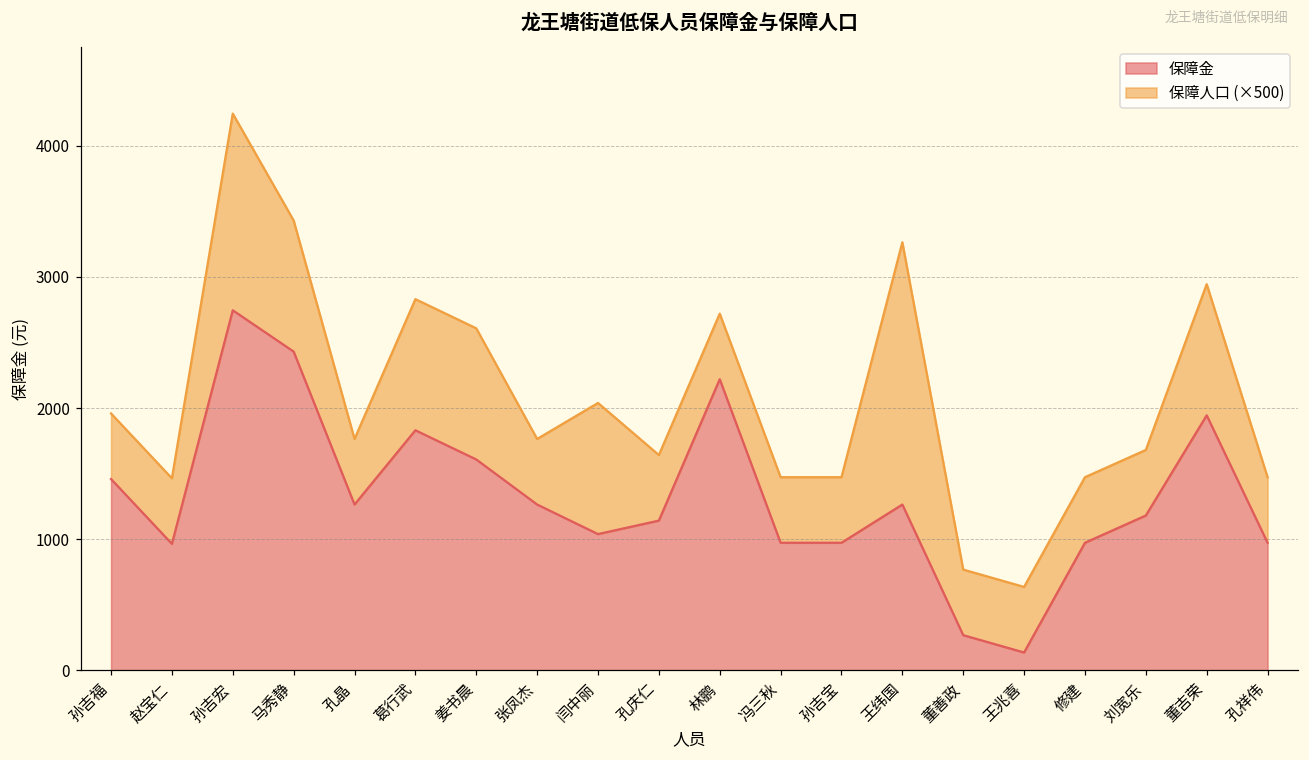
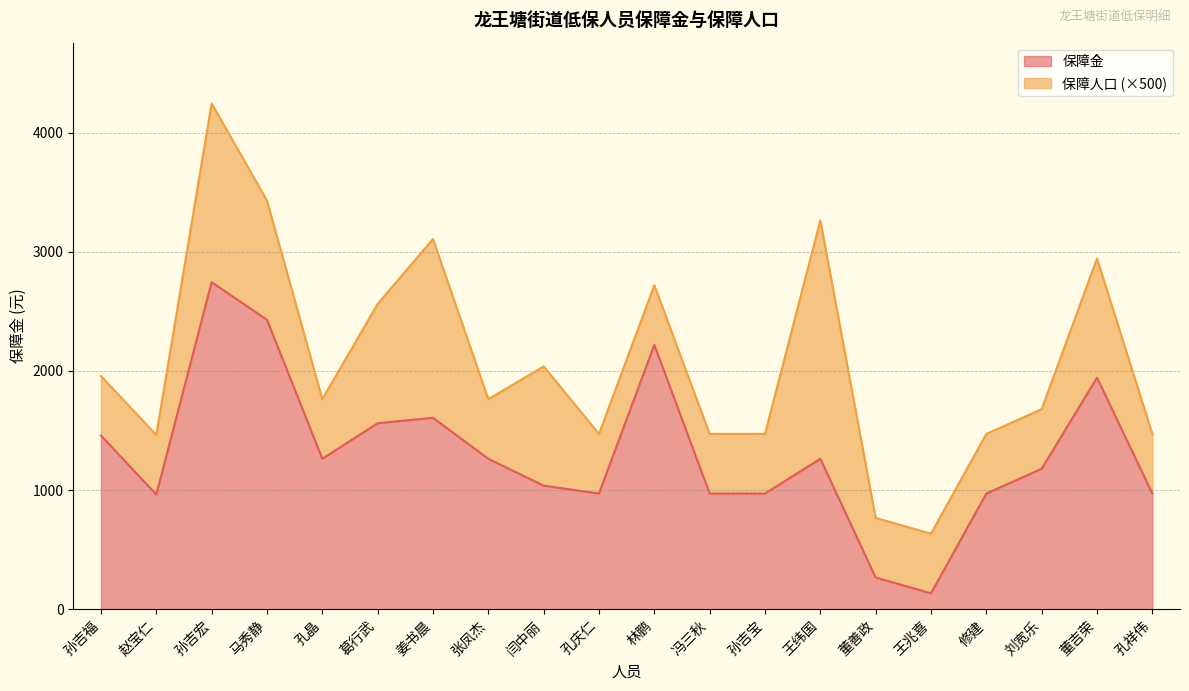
保障金, 葛行武: 1830 -> 1560
保障人口 (×500), 姜书晨: 1000 -> 1500
保障金, 孔庆仁: 1140 -> 970
